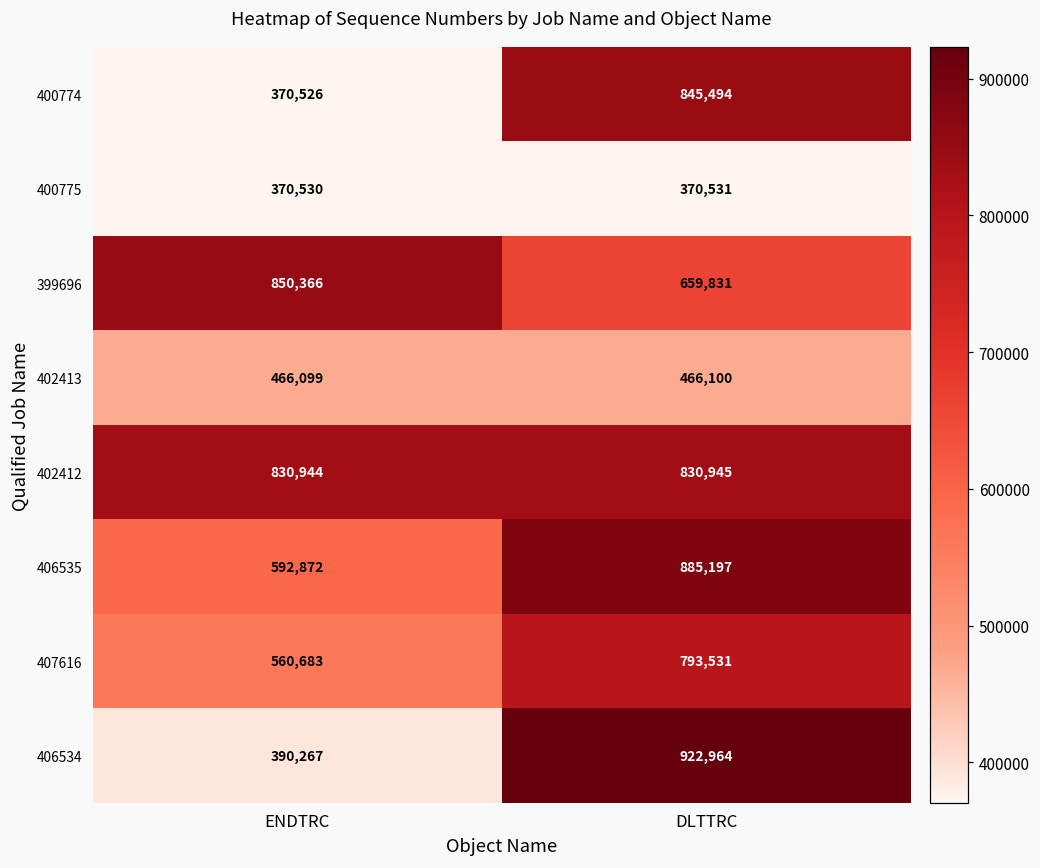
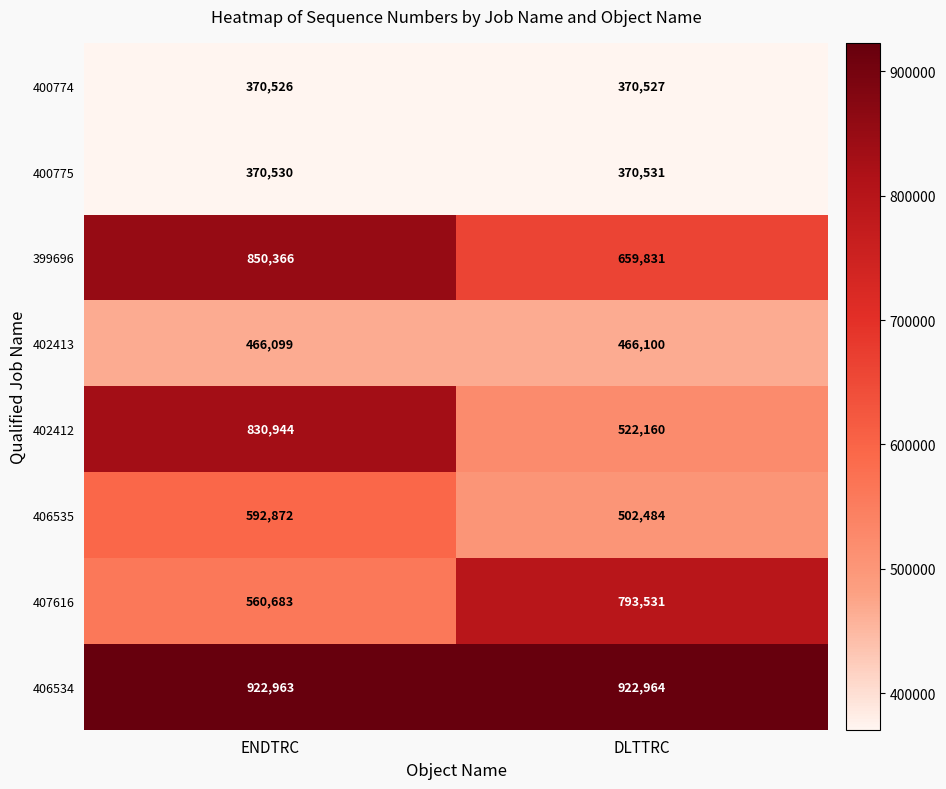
400774, DLTTRC: 845,494 -> 370,527
402412, DLTTRC: 830,945 -> 522,160
406535, DLTTRC: 885,197 -> 502,484
406534, ENDTRC: 390,267 -> 922,963
